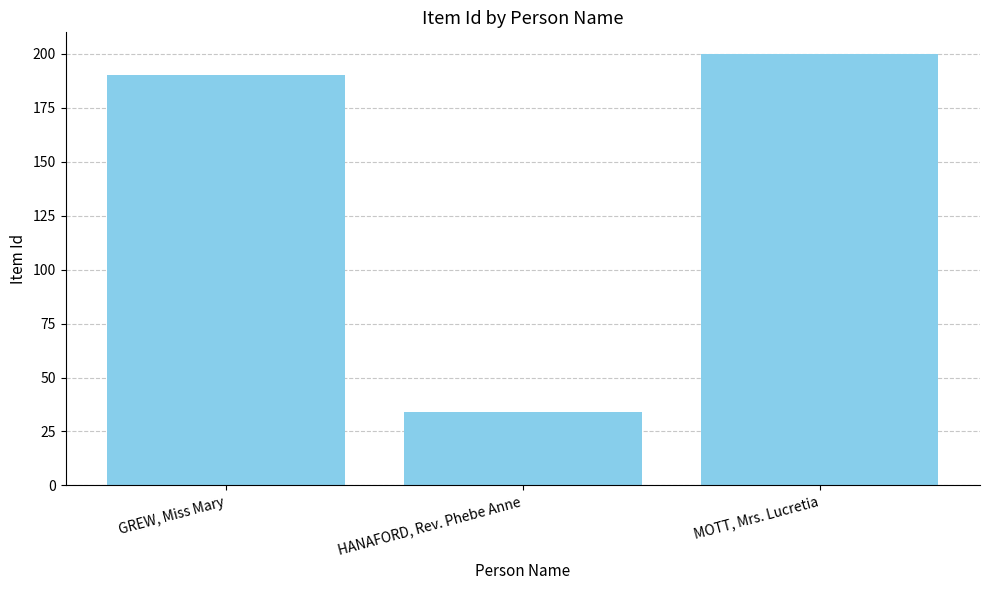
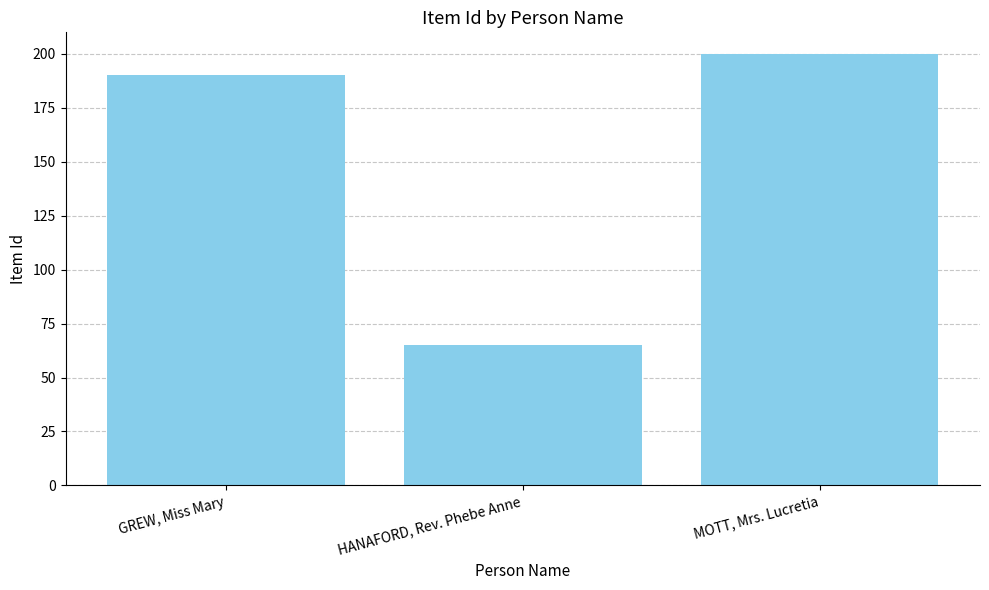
HANAFORD, Rev. Phebe Anne: 34 -> 65
